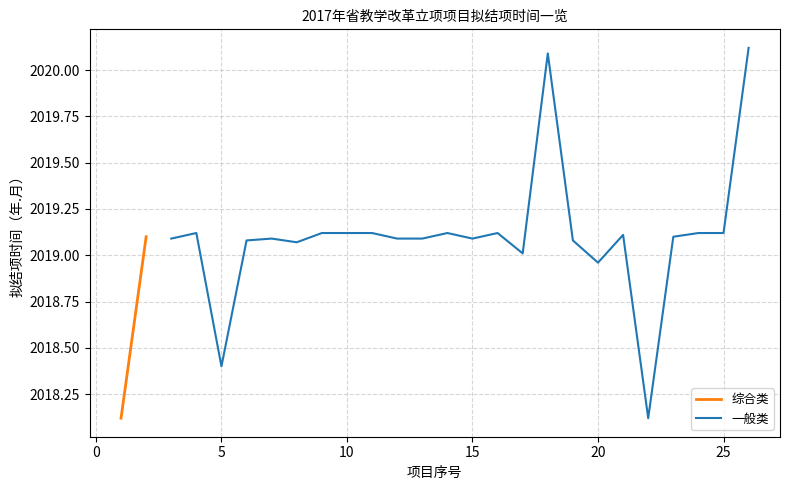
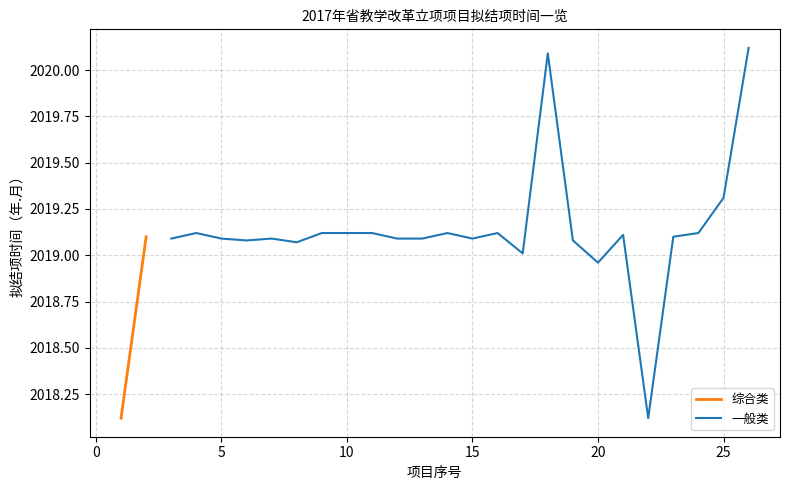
一般类, 5: 2018.40 -> 2019.09
一般类, 25: 2019.12 -> 2019.31
